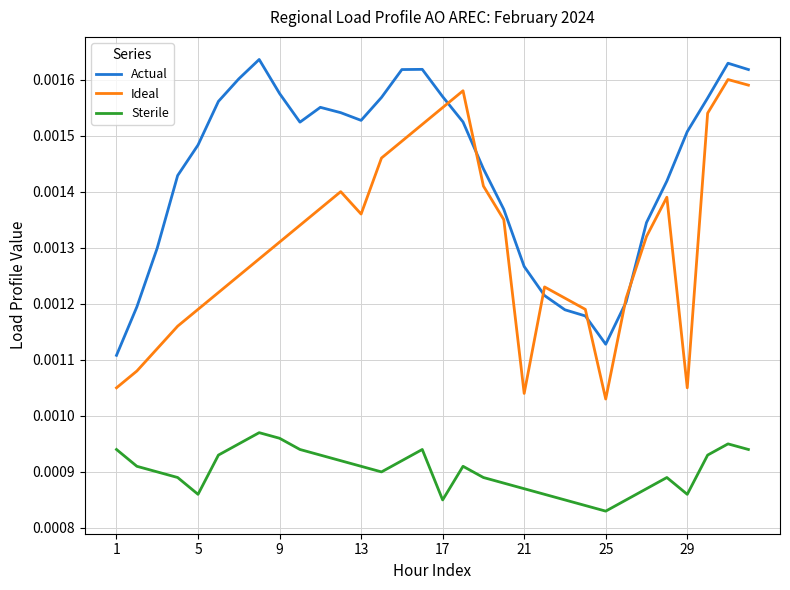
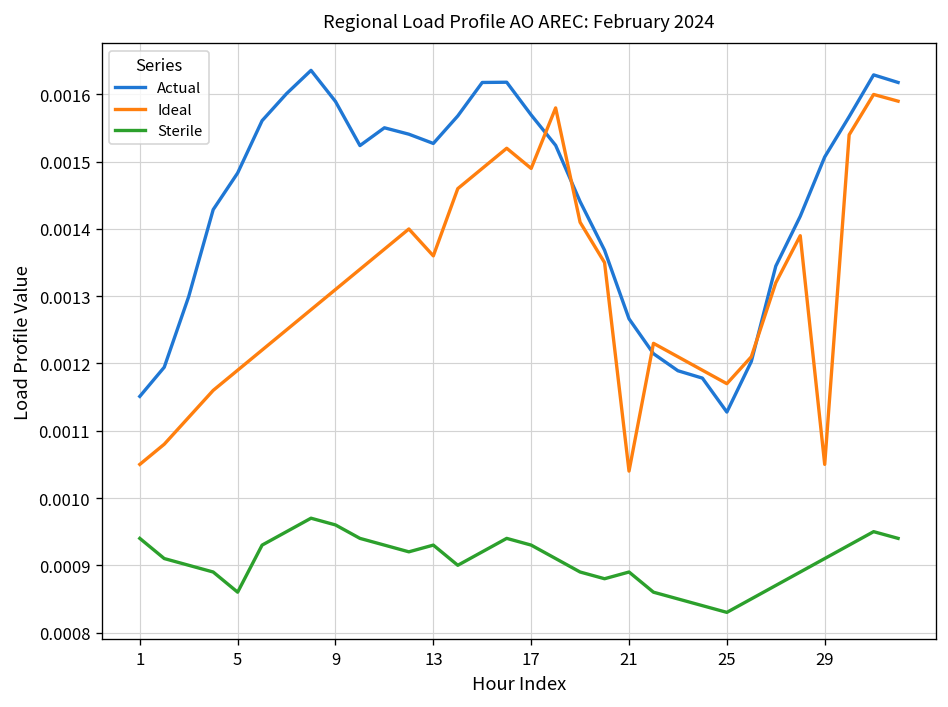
Actual, 1: 0.00111 -> 0.00115
Actual, 9: 0.00158 -> 0.00159
Sterile, 13: 0.00091 -> 0.00093
Ideal, 17: 0.00155 -> 0.00149
Sterile, 17: 0.00085 -> 0.00093
Sterile, 21: 0.00087 -> 0.00089
Ideal, 25: 0.00103 -> 0.00117
Sterile, 29: 0.00086 -> 0.00091
